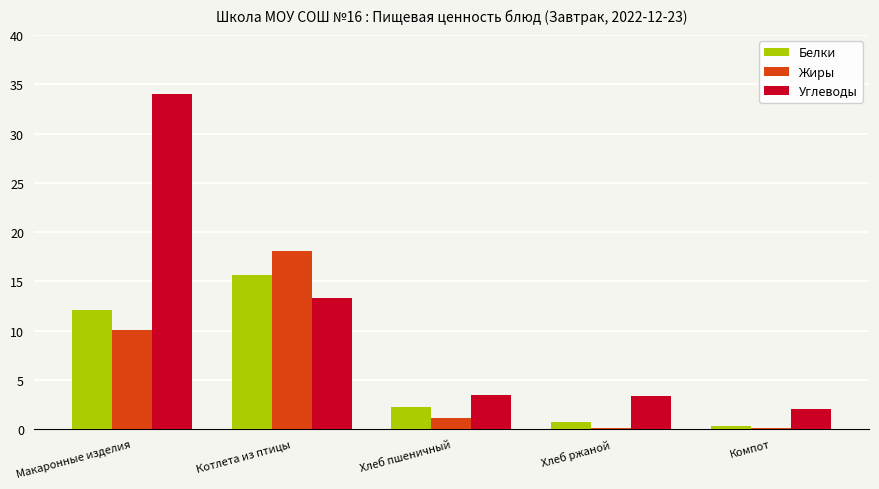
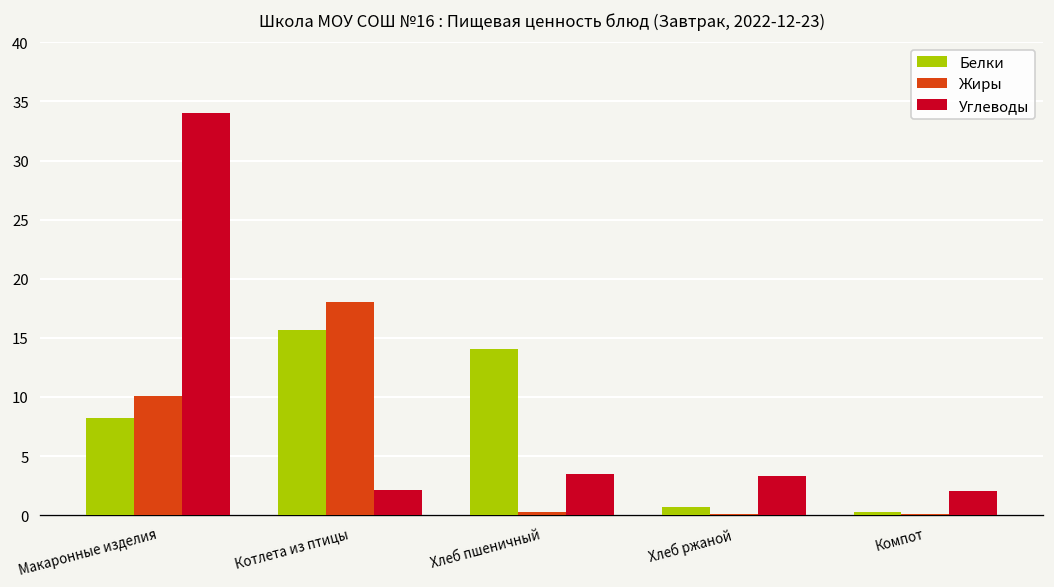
Белки, Макаронные изделия: 12 -> 8
Углеводы, Котлета из птицы: 13 -> 2
Белки, Хлеб пшеничный: 2 -> 14
Жиры, Хлеб пшеничный: 1 -> 0
